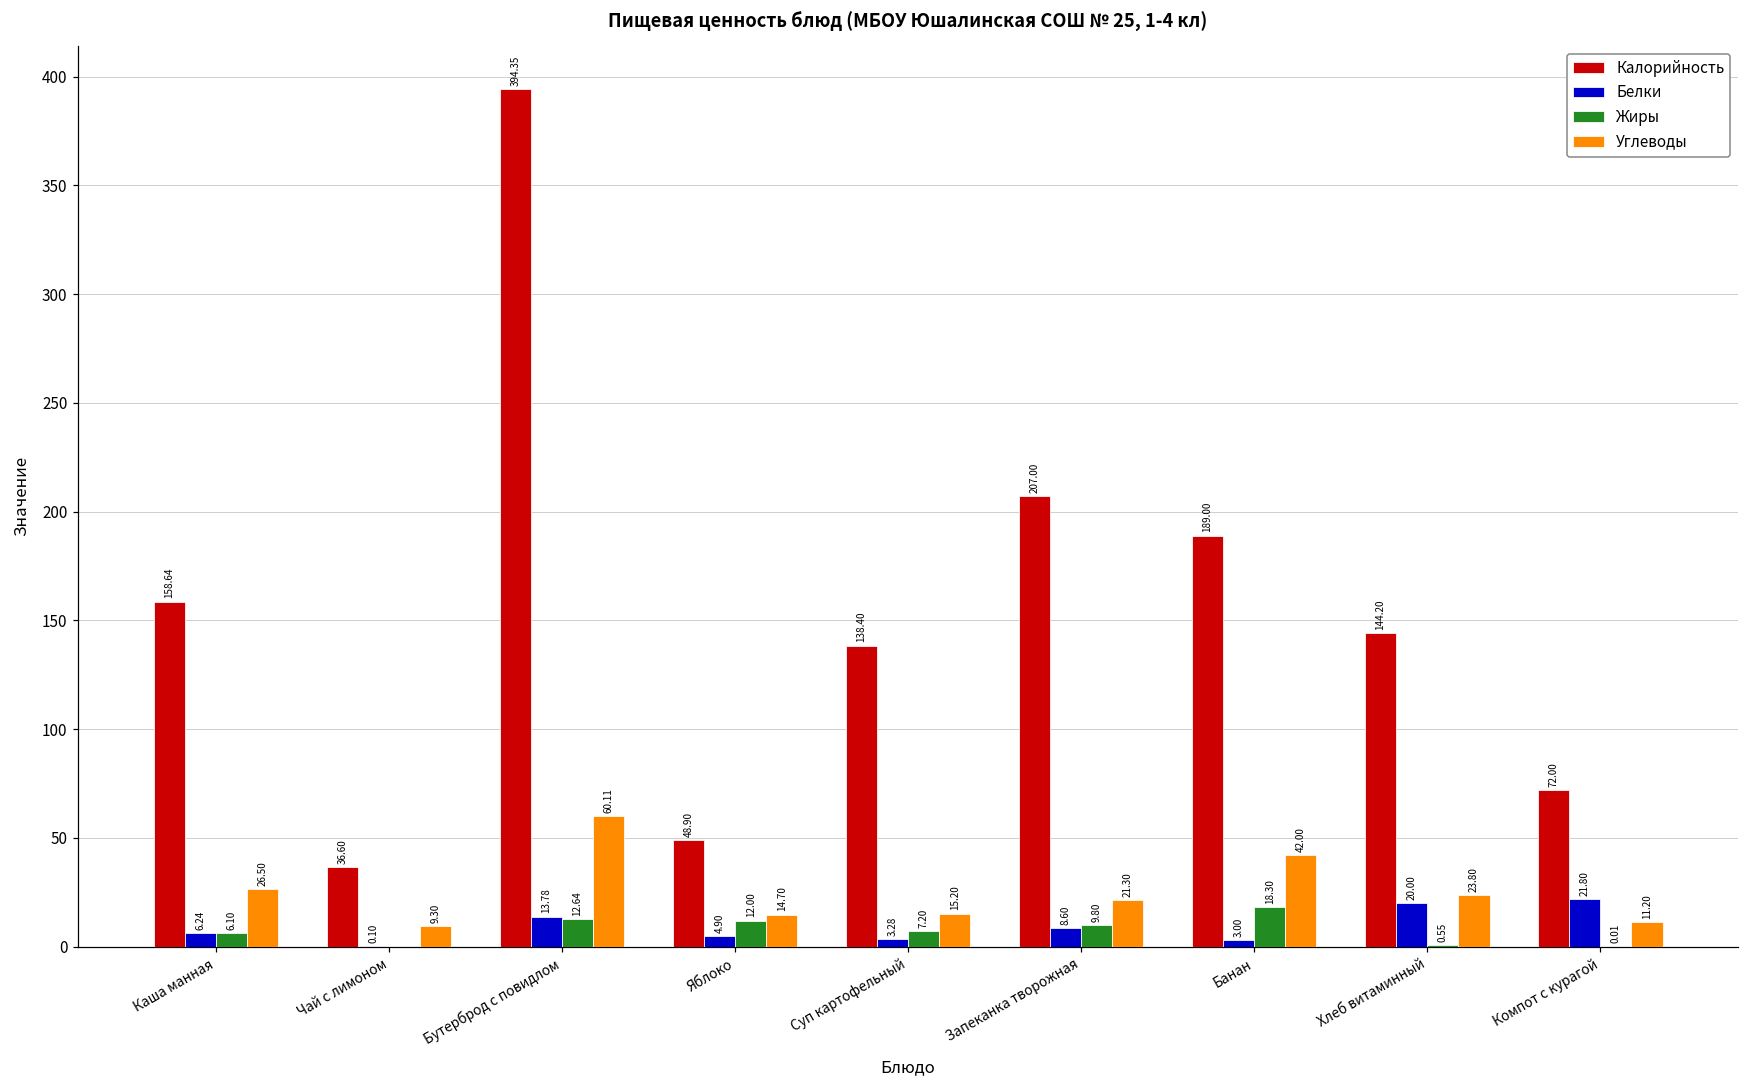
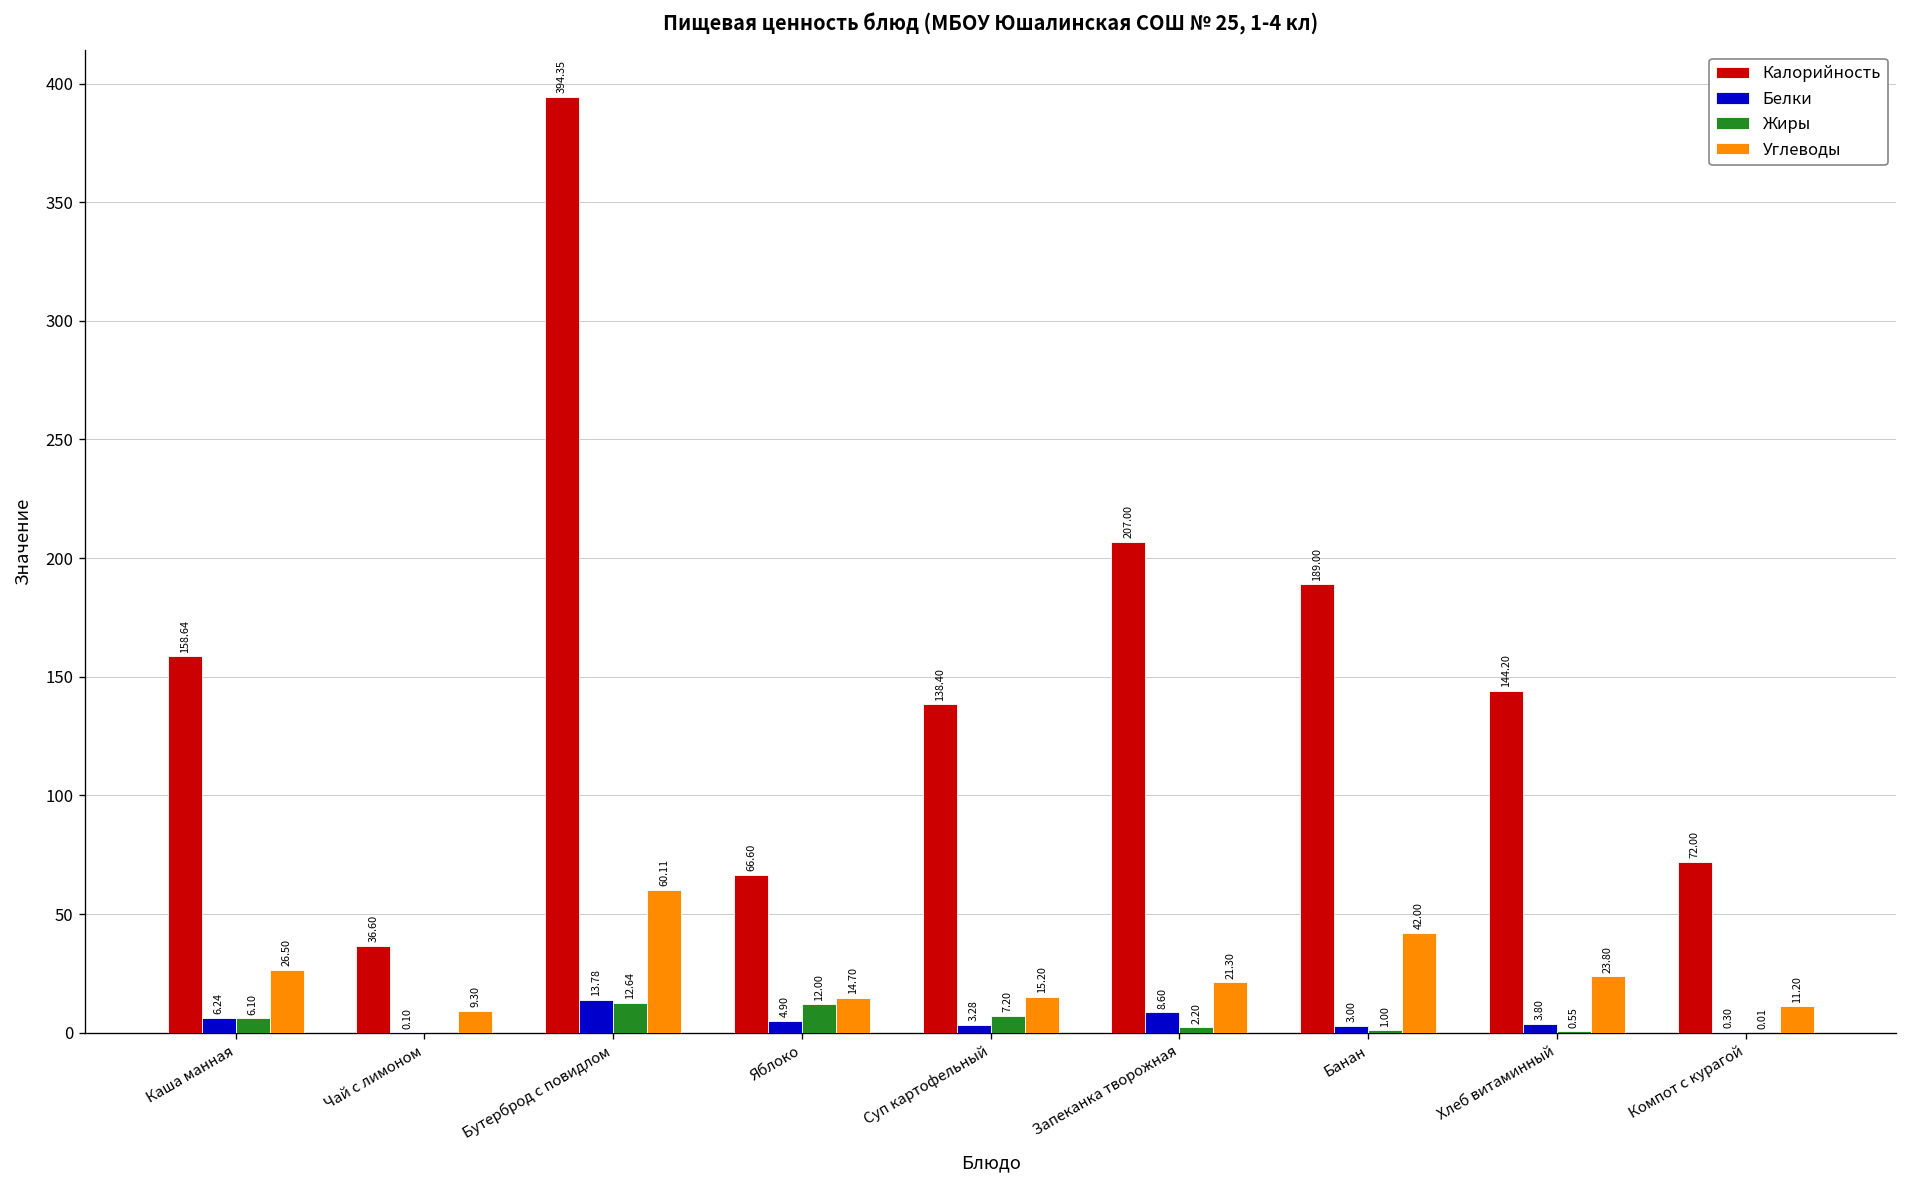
Калорийность, Яблоко: 48.90 -> 66.60
Жиры, Запеканка творожная: 9.80 -> 2.20
Жиры, Банан: 18.30 -> 1.00
Белки, Хлеб витаминный: 20.00 -> 3.80
Белки, Компот с курагой: 21.80 -> 0.30
